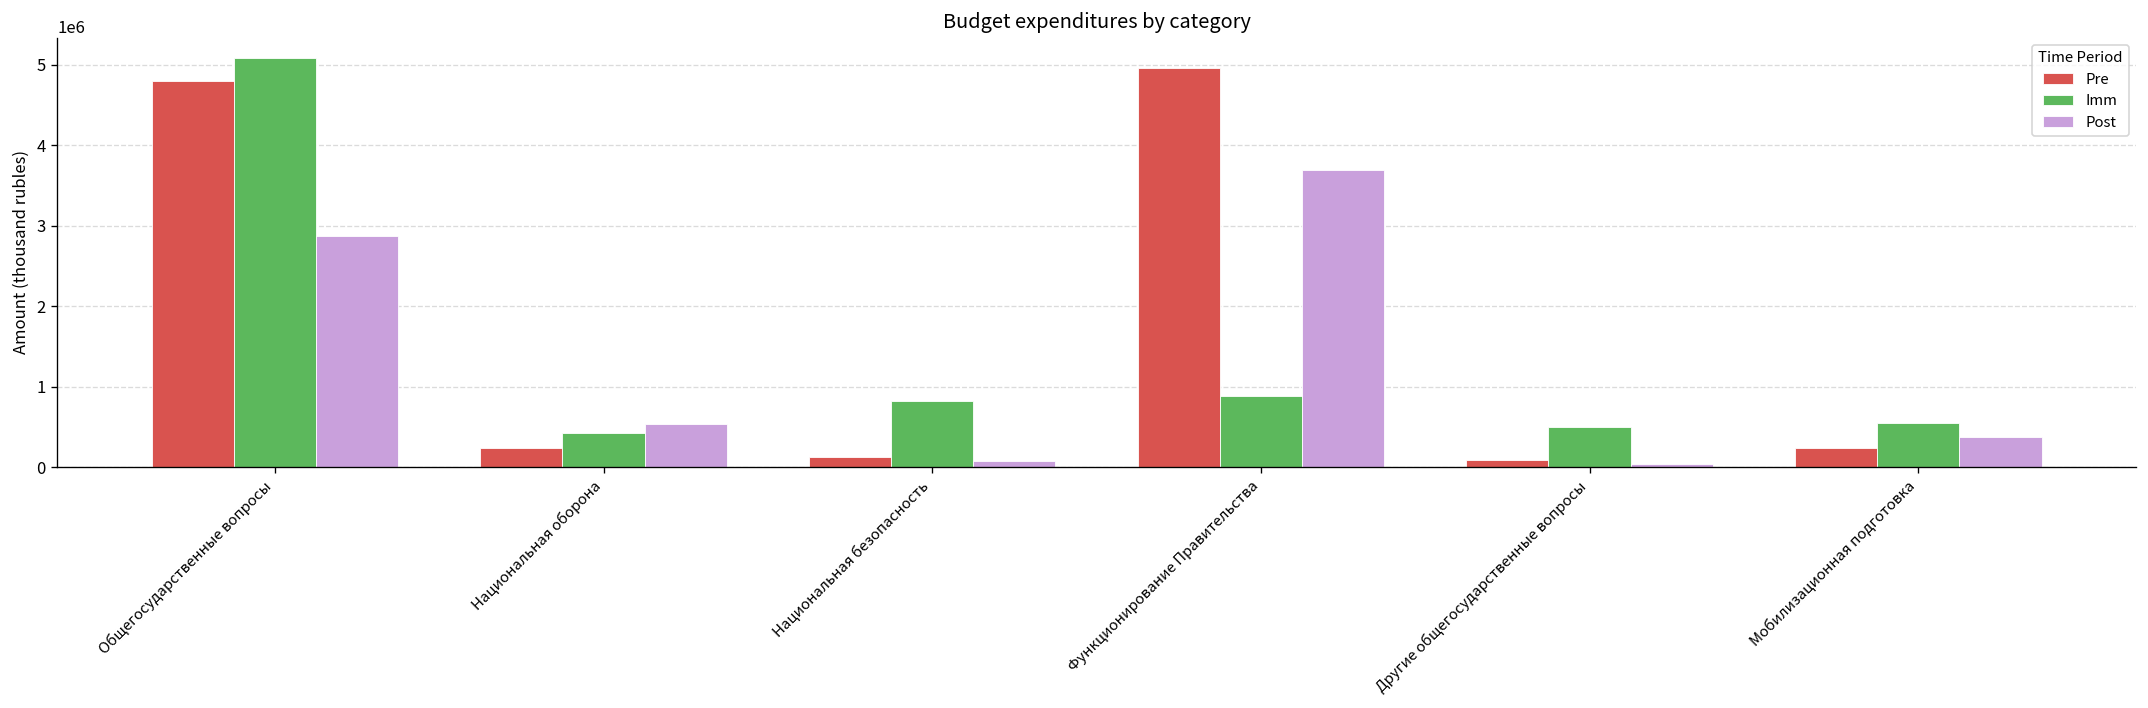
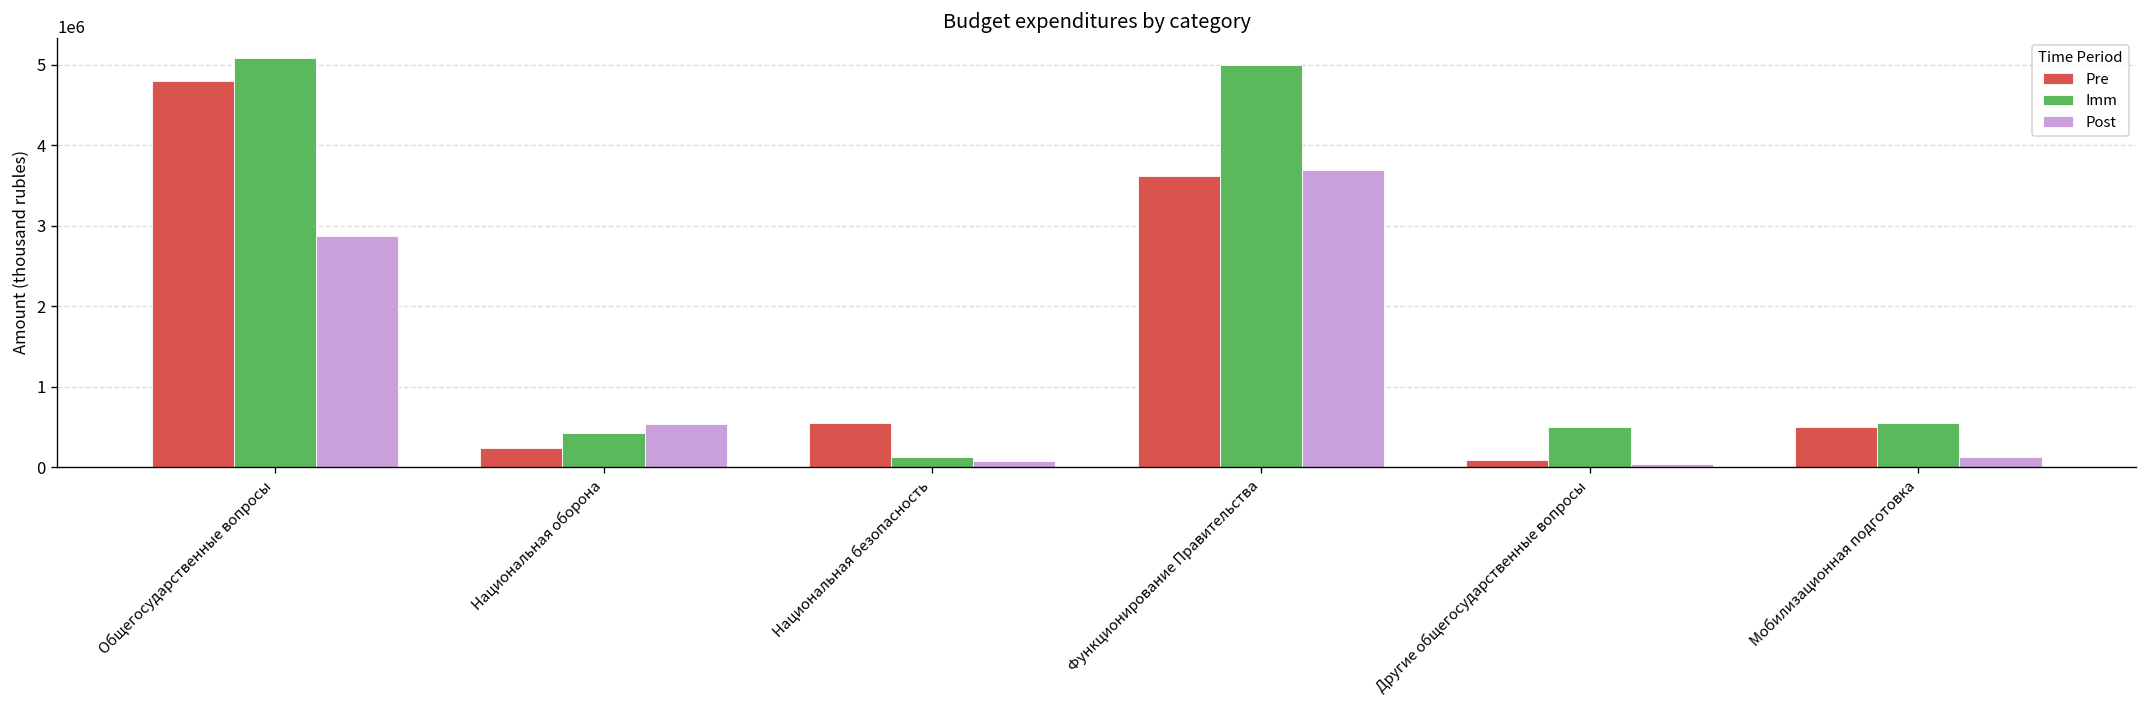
Pre, Национальная безопасность: 100000 -> 500000
Imm, Национальная безопасность: 800000 -> 100000
Pre, Функционирование Правительства: 5000000 -> 3600000
Imm, Функционирование Правительства: 900000 -> 5000000
Pre, Мобилизационная подготовка: 200000 -> 500000
Post, Мобилизационная подготовка: 400000 -> 100000
